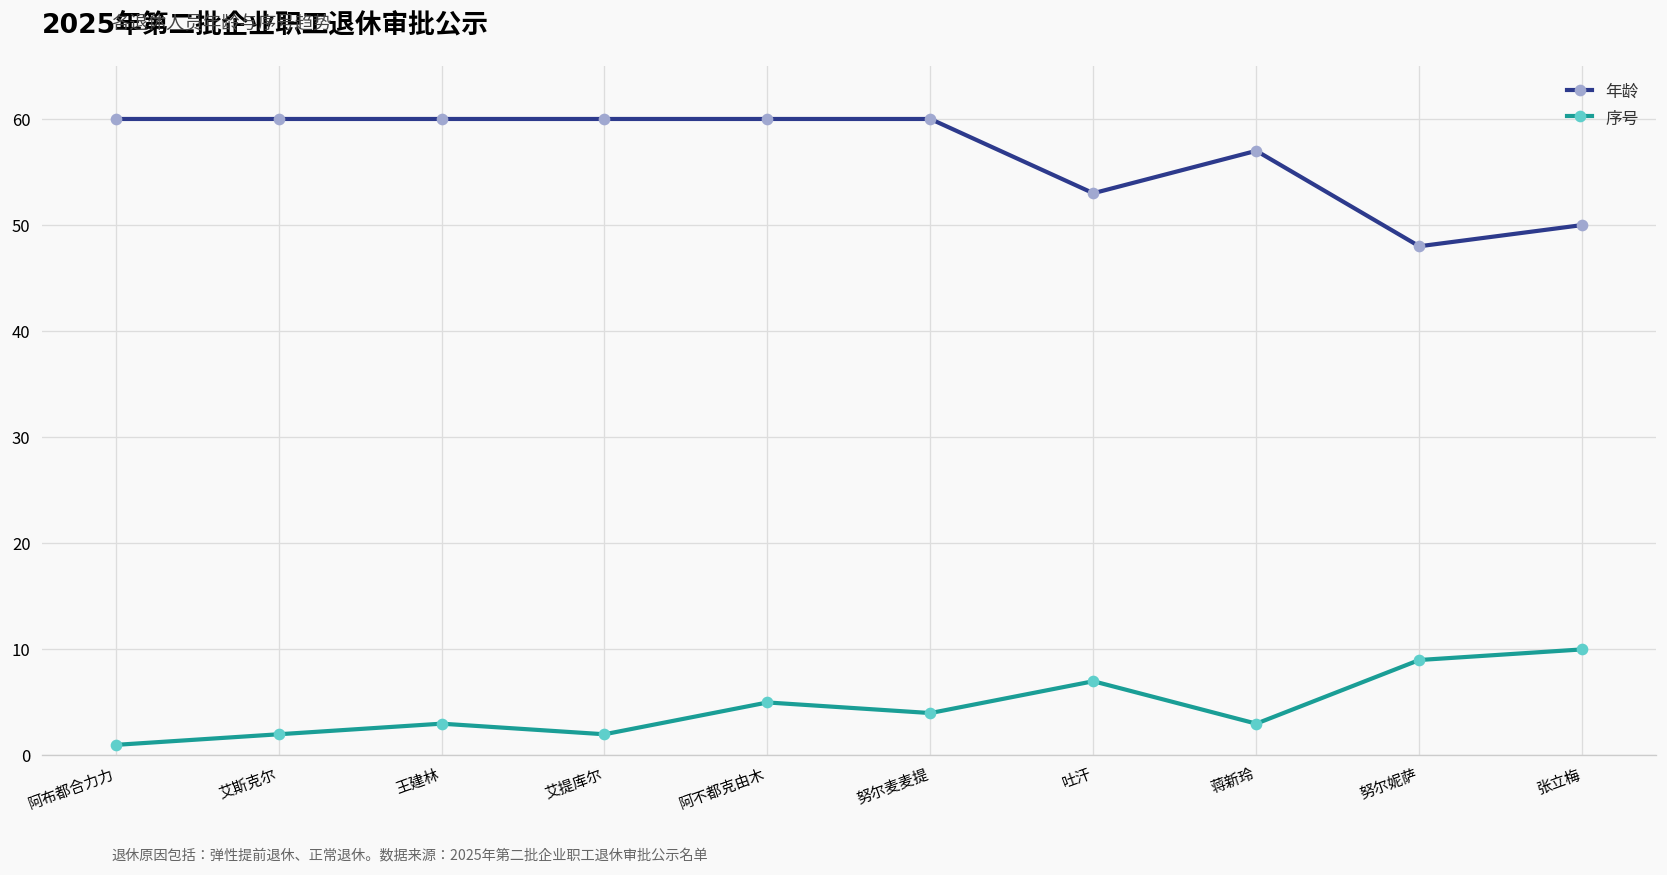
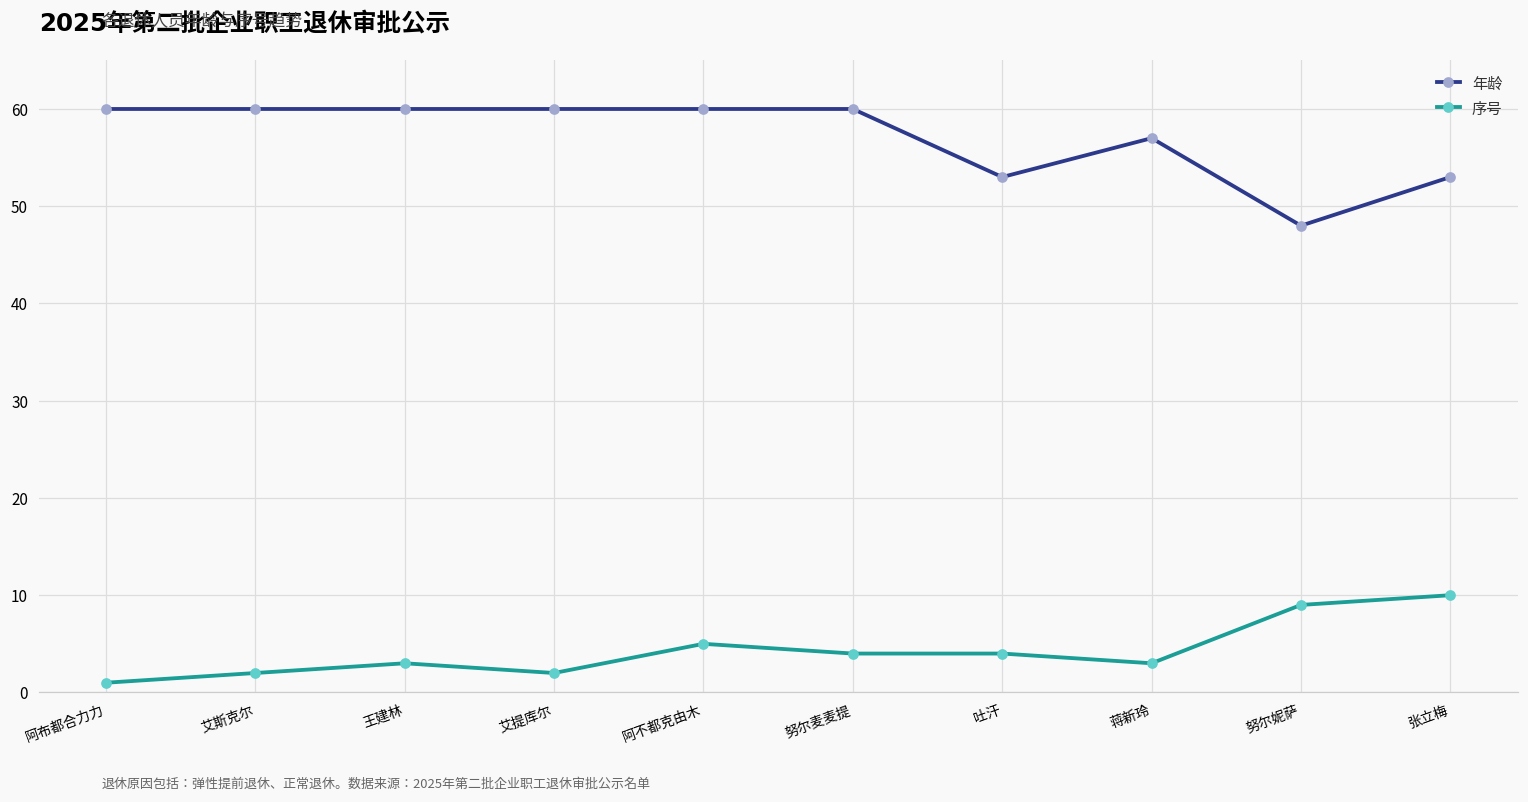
序号, 吐汗: 7 -> 4
年龄, 张立梅: 50 -> 53
